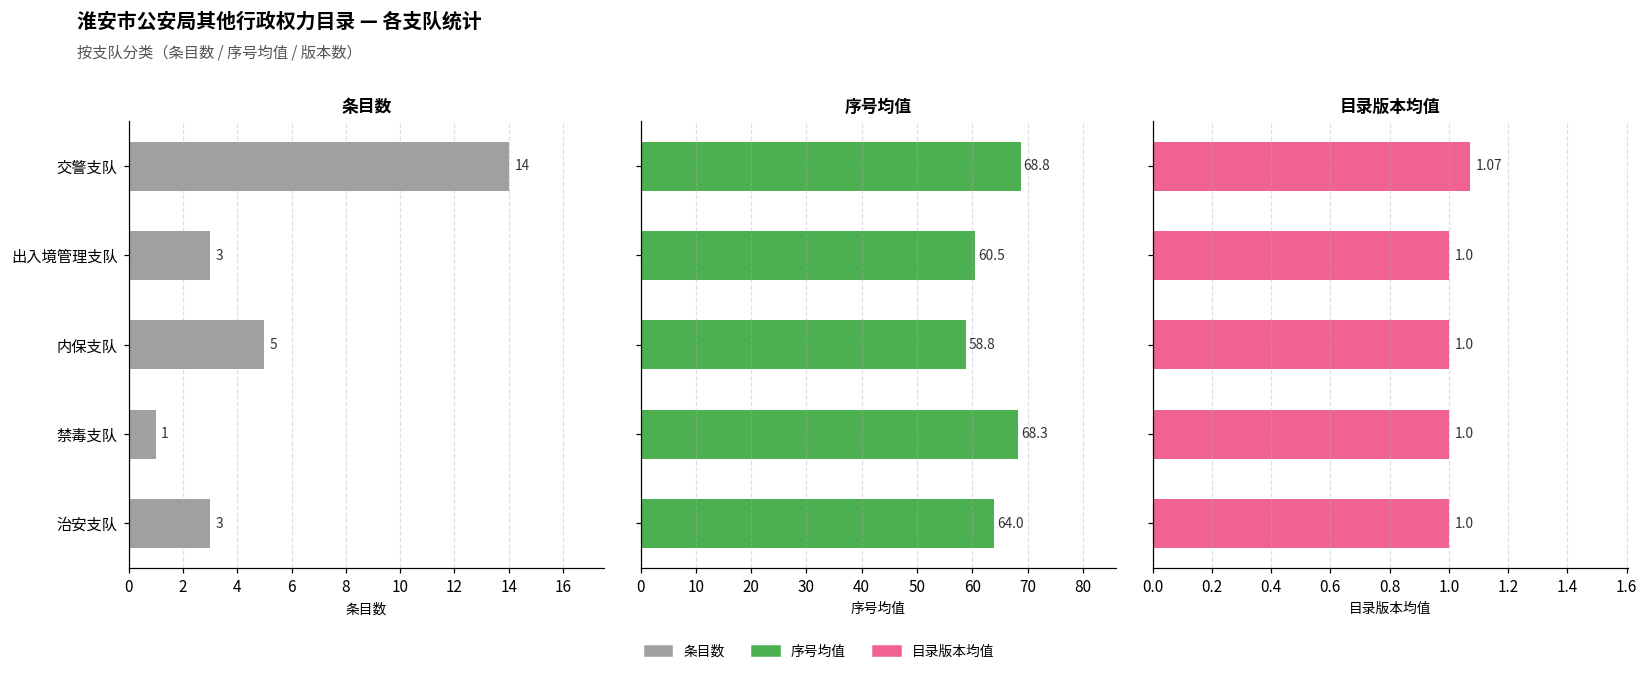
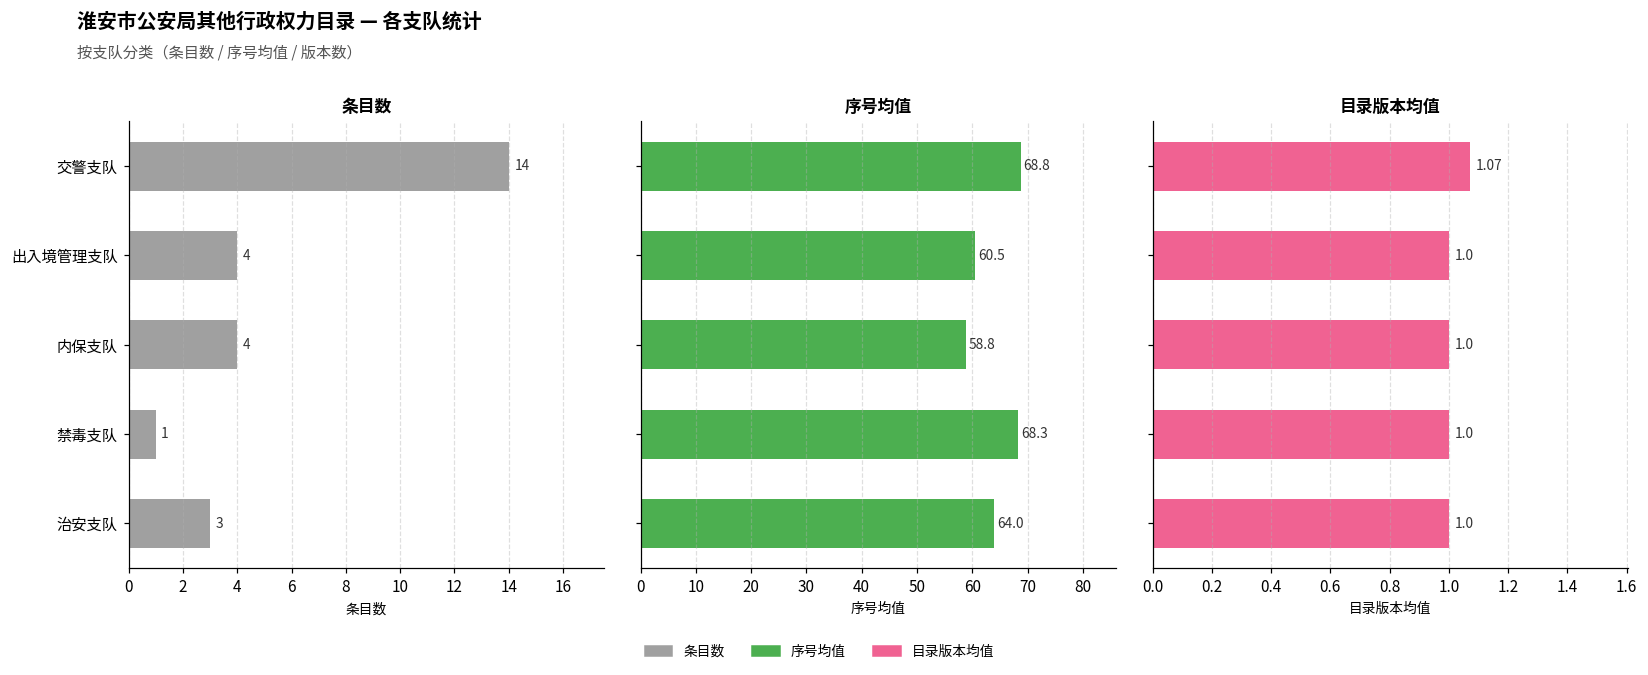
条目数, 出入境管理支队: 3 -> 4
条目数, 内保支队: 5 -> 4
